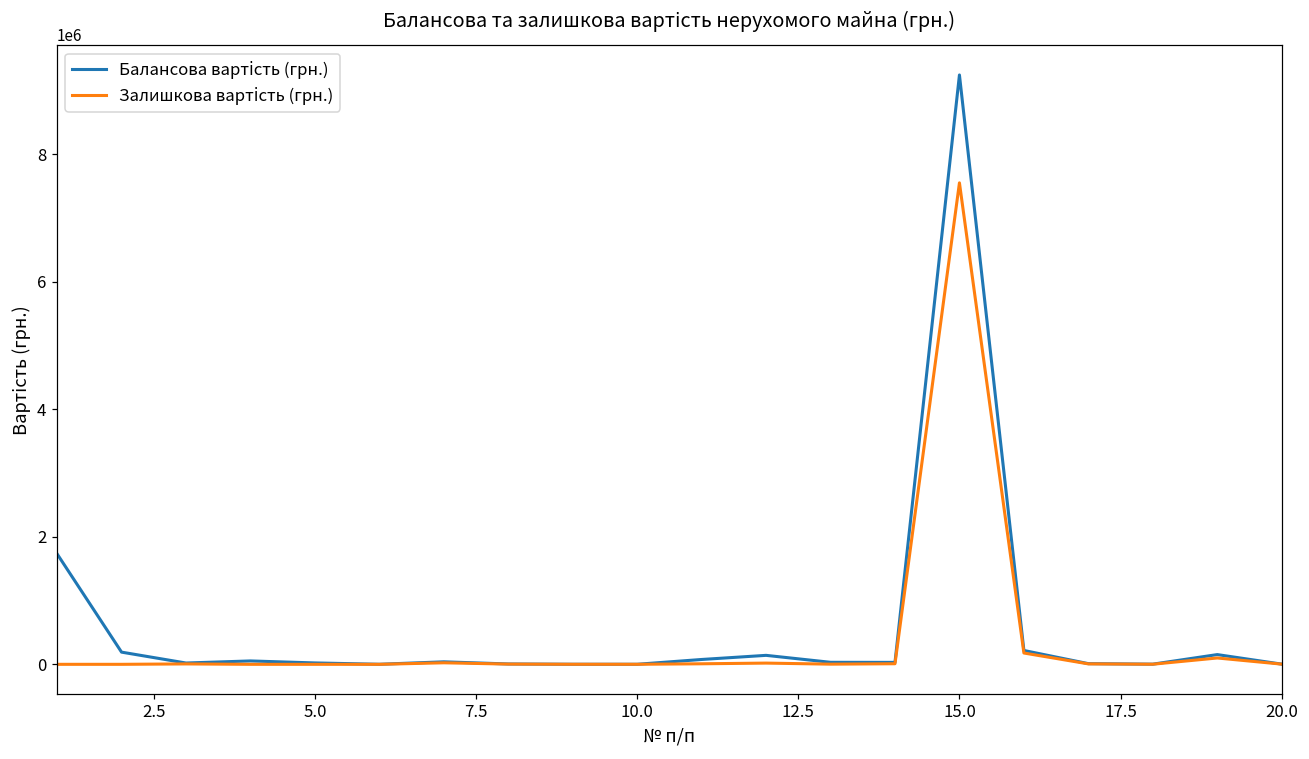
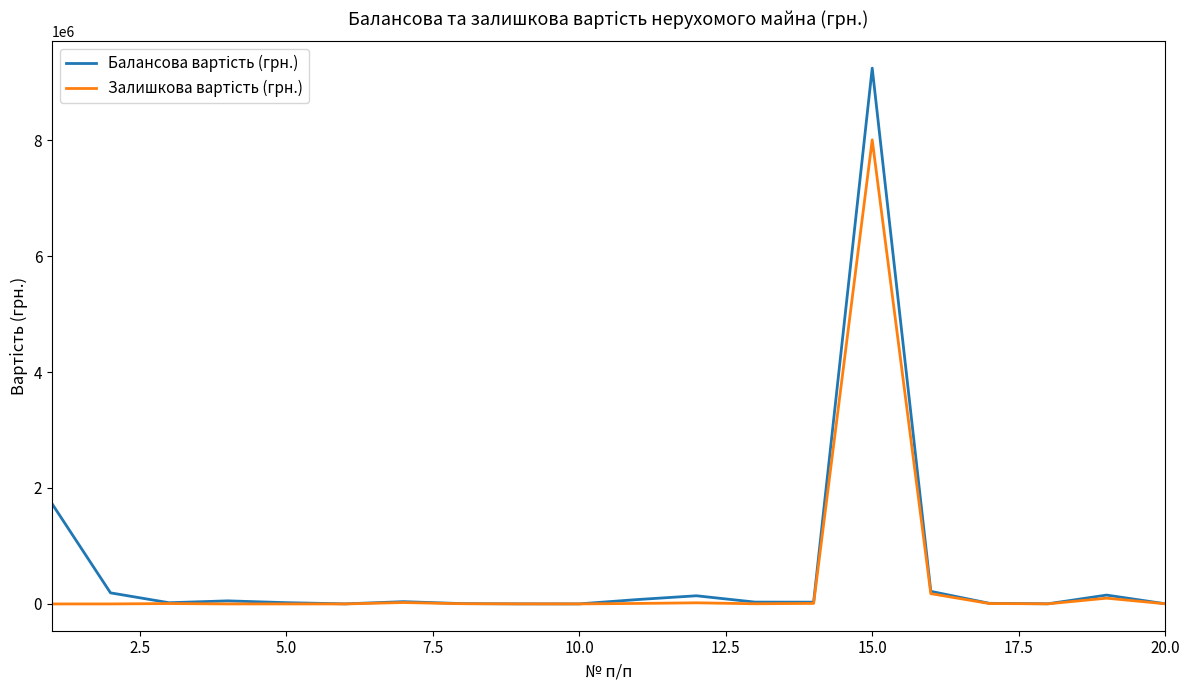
Залишкова вартість (грн.), 15.0: 7600000 -> 8000000
